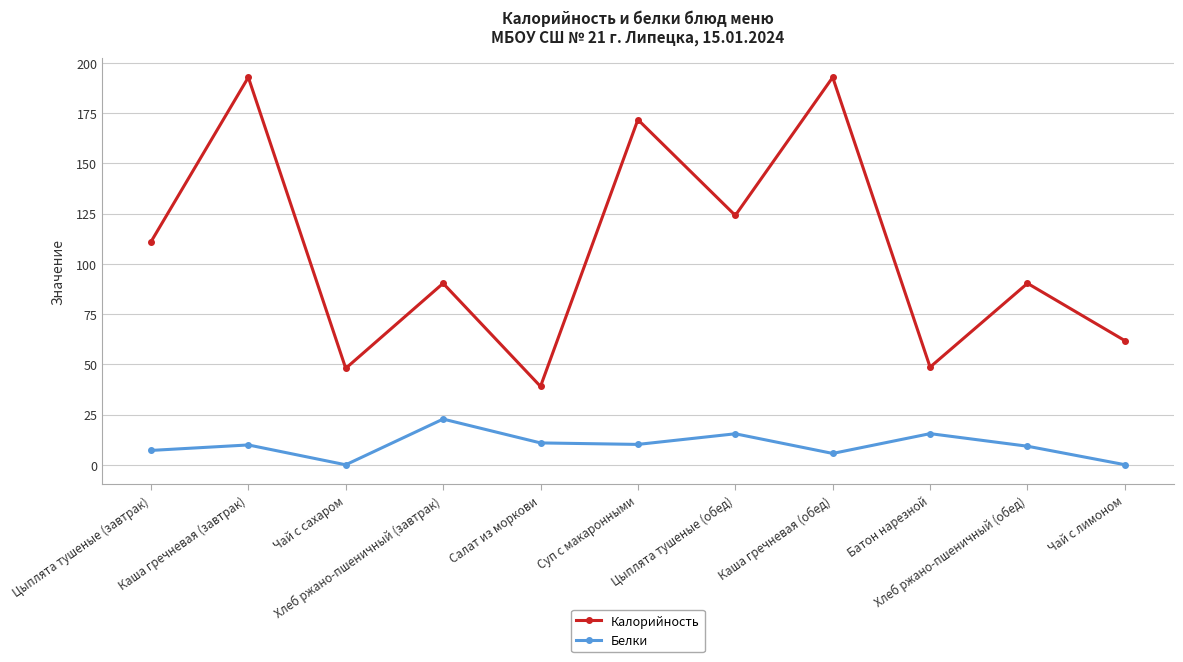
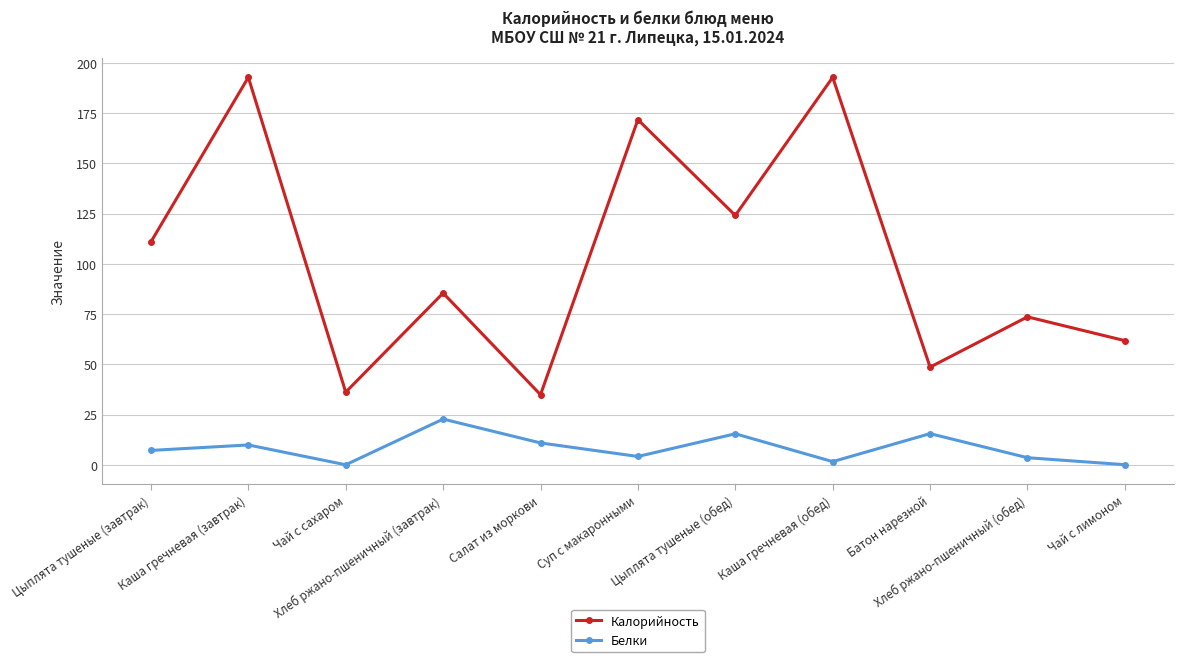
Калорийность, Чай с сахаром: 48 -> 36
Калорийность, Хлеб ржано-пшеничный (завтрак): 90 -> 85
Калорийность, Салат из моркови: 39 -> 35
Белки, Суп с макаронными: 10 -> 4
Белки, Каша гречневая (обед): 6 -> 2
Калорийность, Хлеб ржано-пшеничный (обед): 90 -> 74
Белки, Хлеб ржано-пшеничный (обед): 9 -> 4
